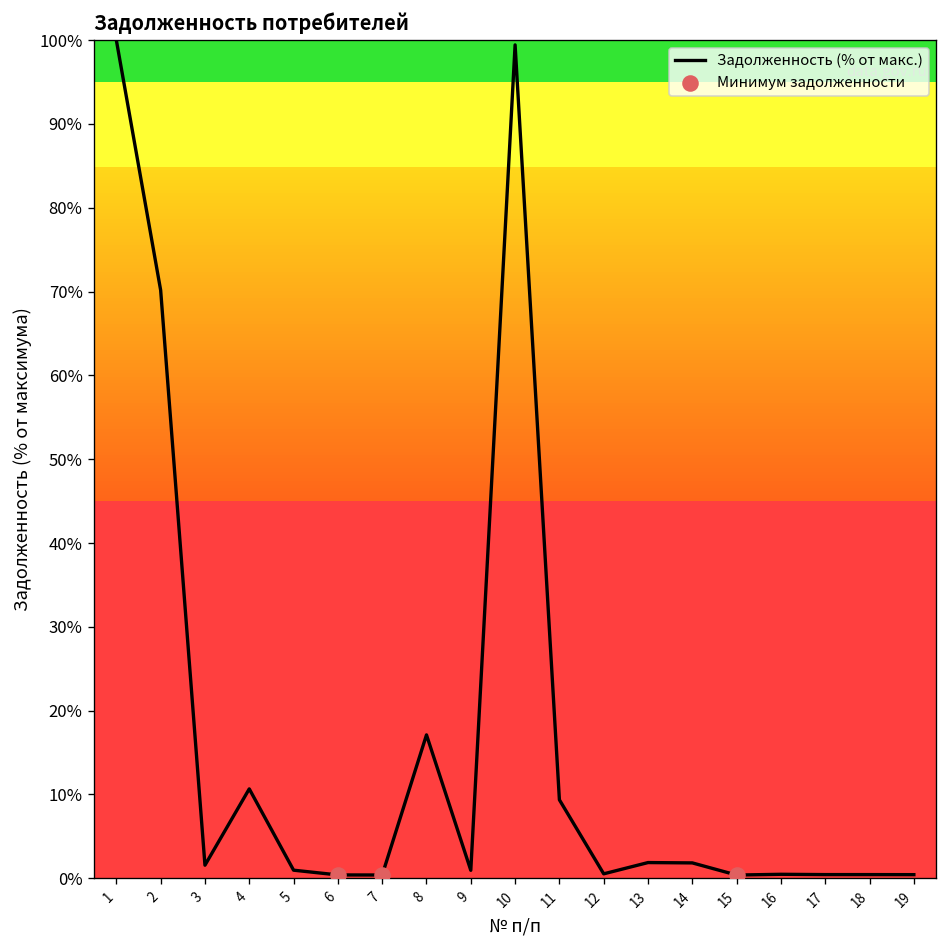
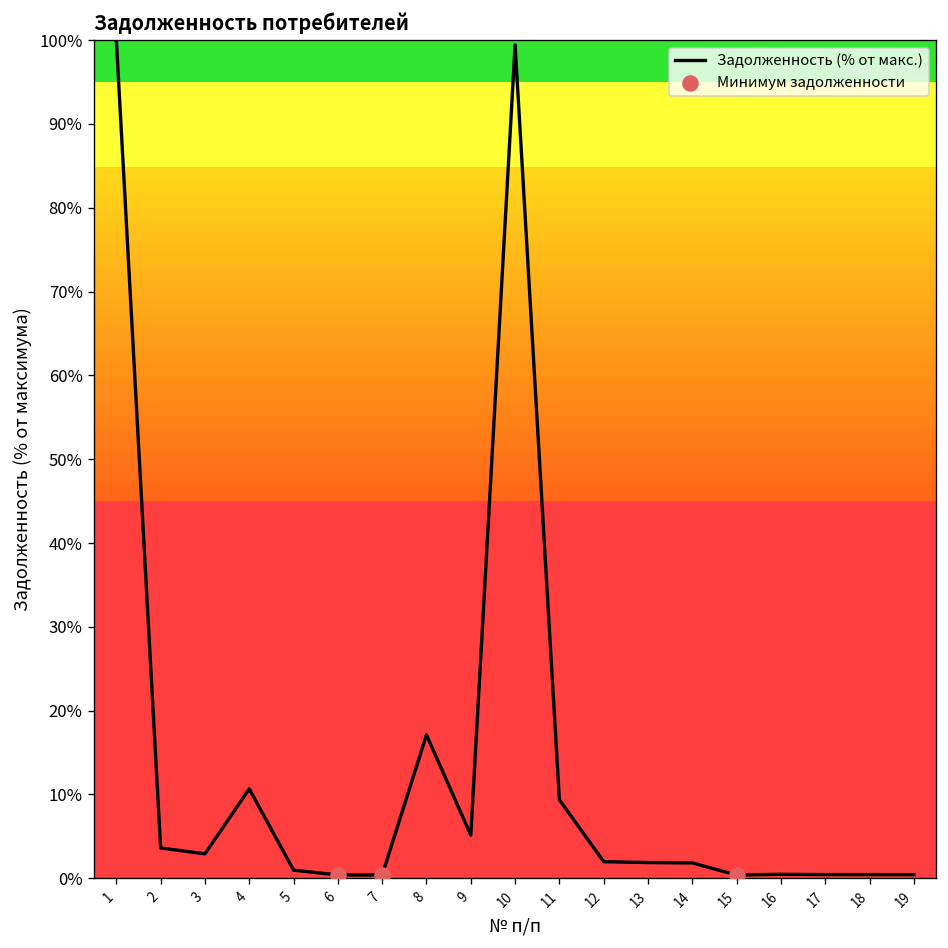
Задолженность (% от макс.), 2: 70% -> 4%
Задолженность (% от макс.), 3: 2% -> 3%
Задолженность (% от макс.), 9: 1% -> 5%
Задолженность (% от макс.), 12: 1% -> 2%
